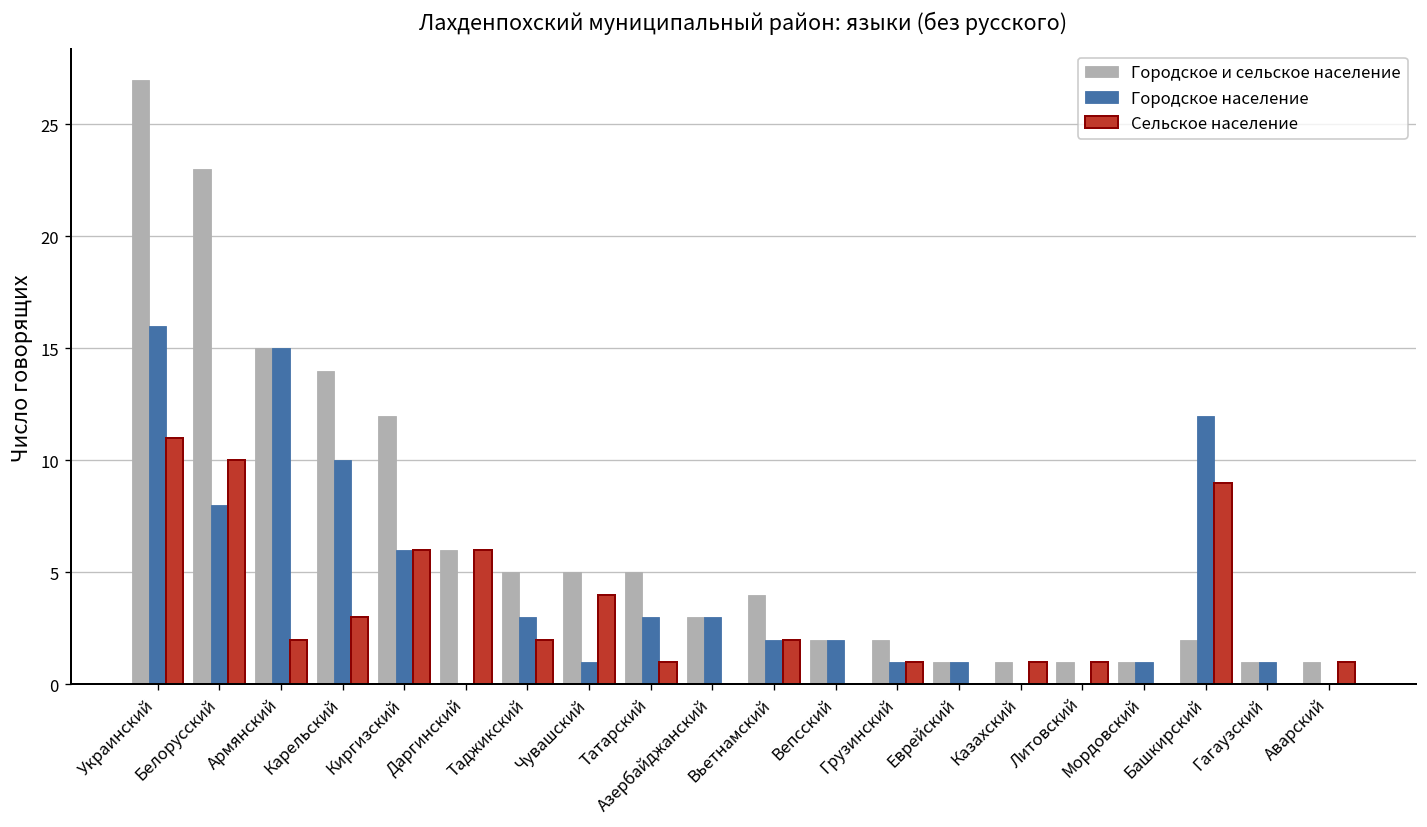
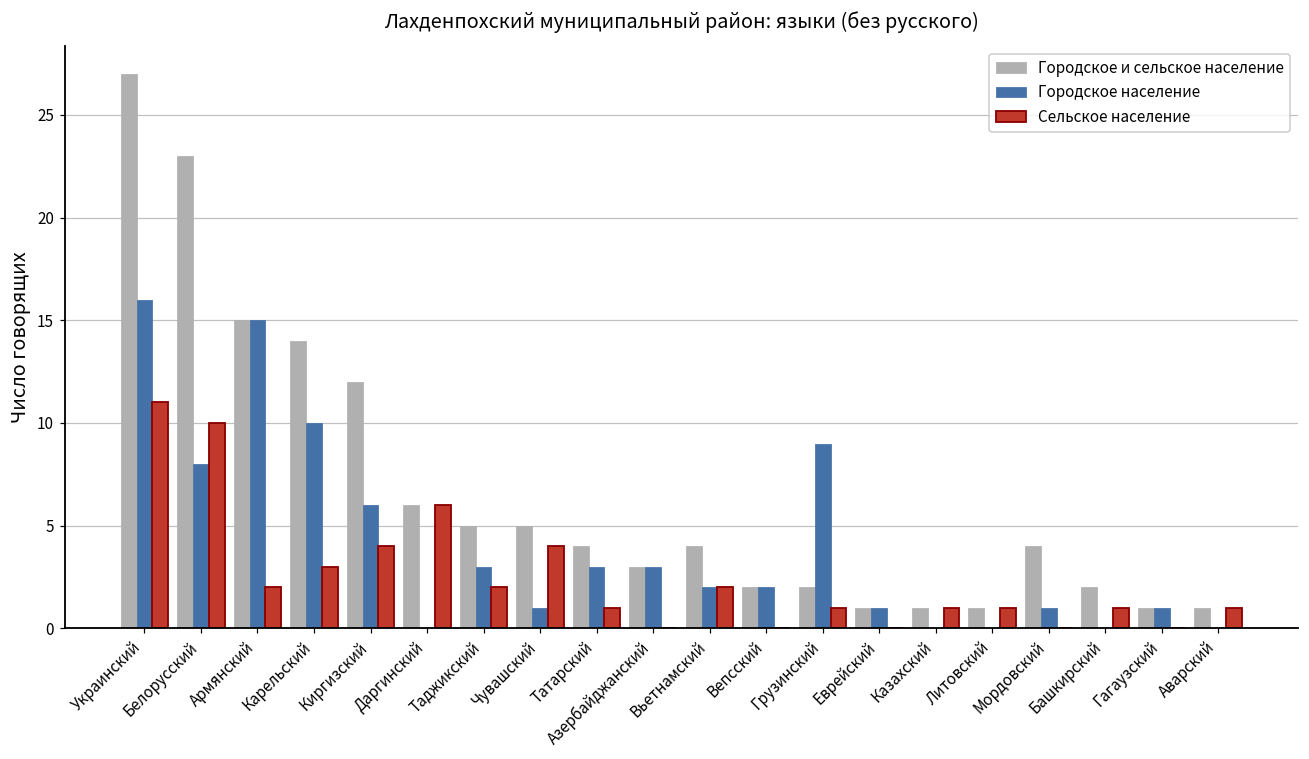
Сельское население, Киргизский: 6 -> 4
Городское и сельское население, Татарский: 5 -> 4
Городское население, Грузинский: 1 -> 9
Городское и сельское население, Мордовский: 1 -> 4
Городское население, Башкирский: 12 -> 0
Сельское население, Башкирский: 9 -> 1
